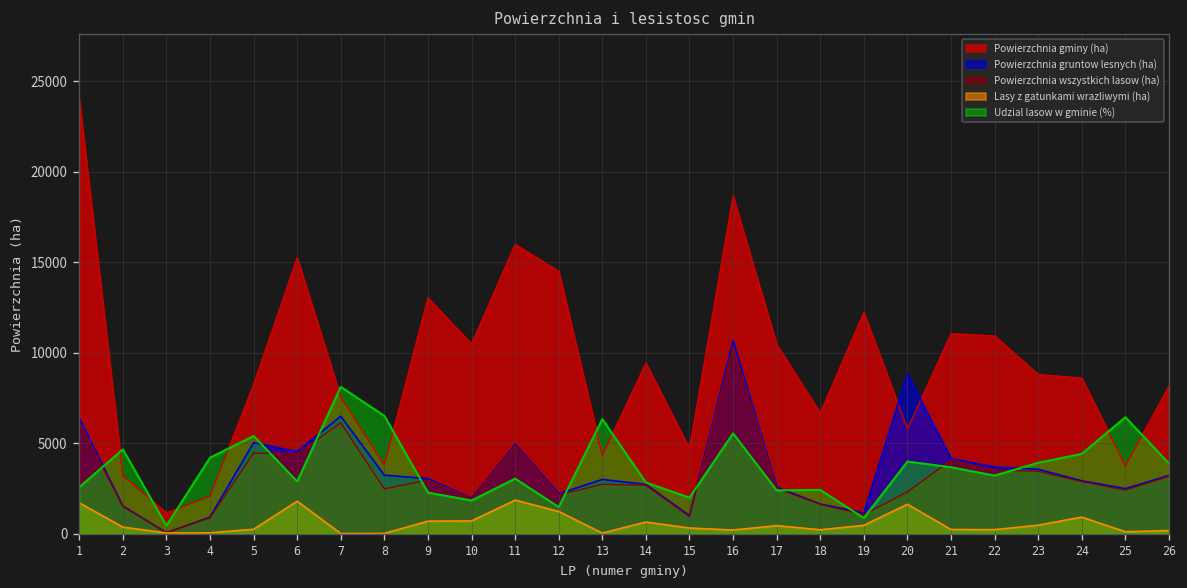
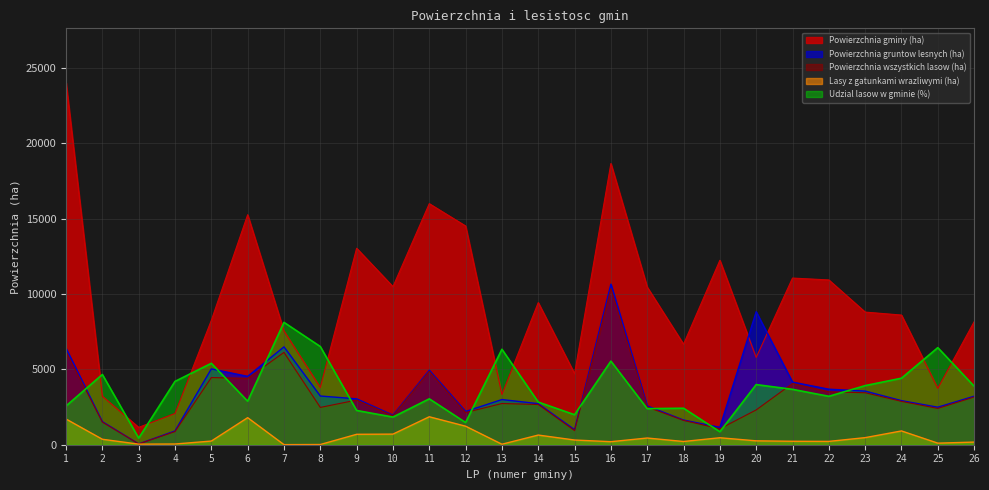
Powierzchnia gminy (ha), 13: 4300 -> 3300
Lasy z gatunkami wrazliwymi (ha), 20: 1600 -> 300
